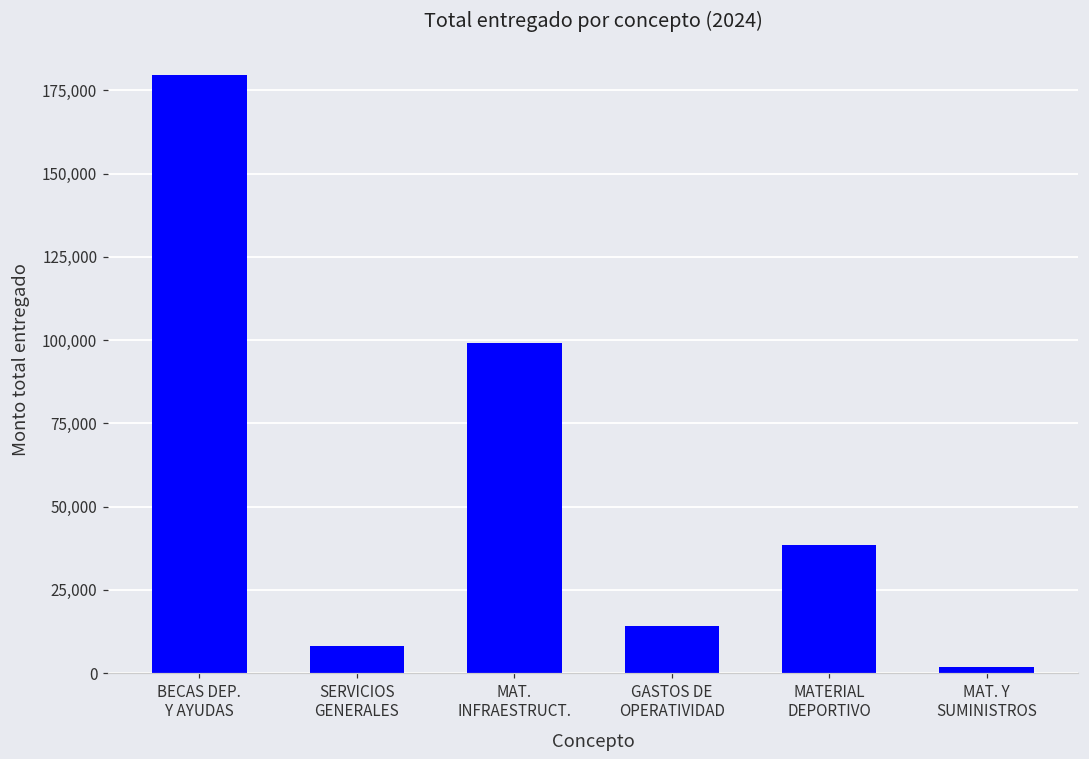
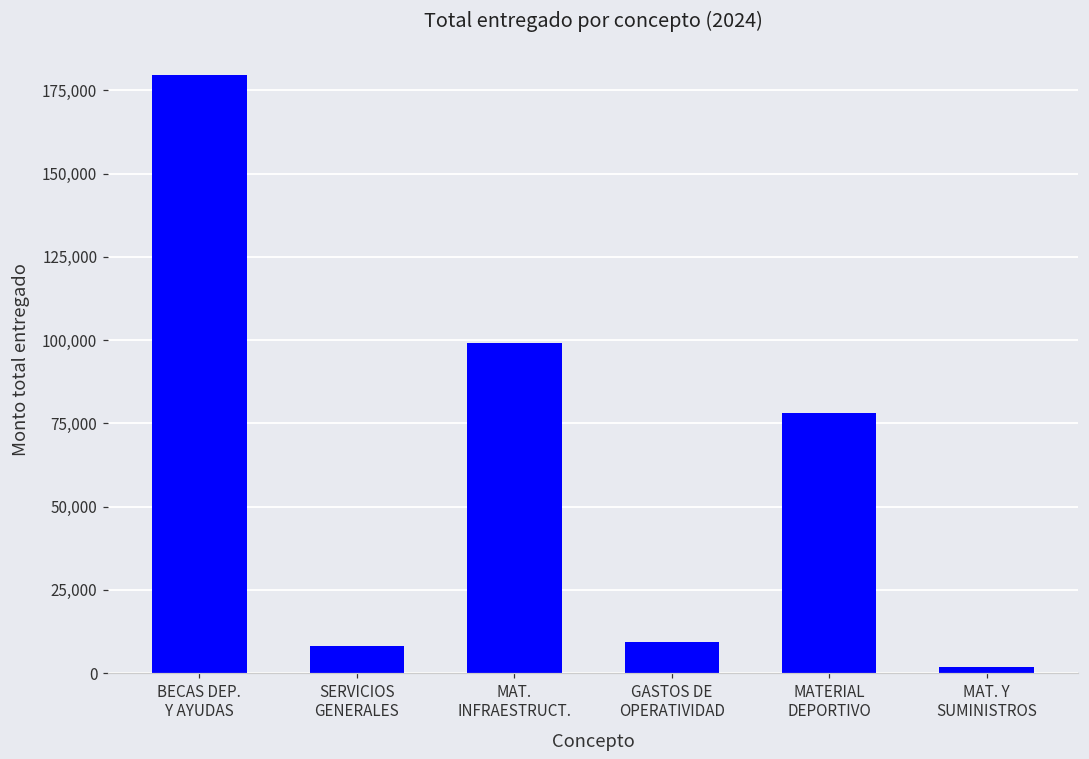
GASTOS DE OPERATIVIDAD: 14,000 -> 9,000
MATERIAL DEPORTIVO: 39,000 -> 78,000
